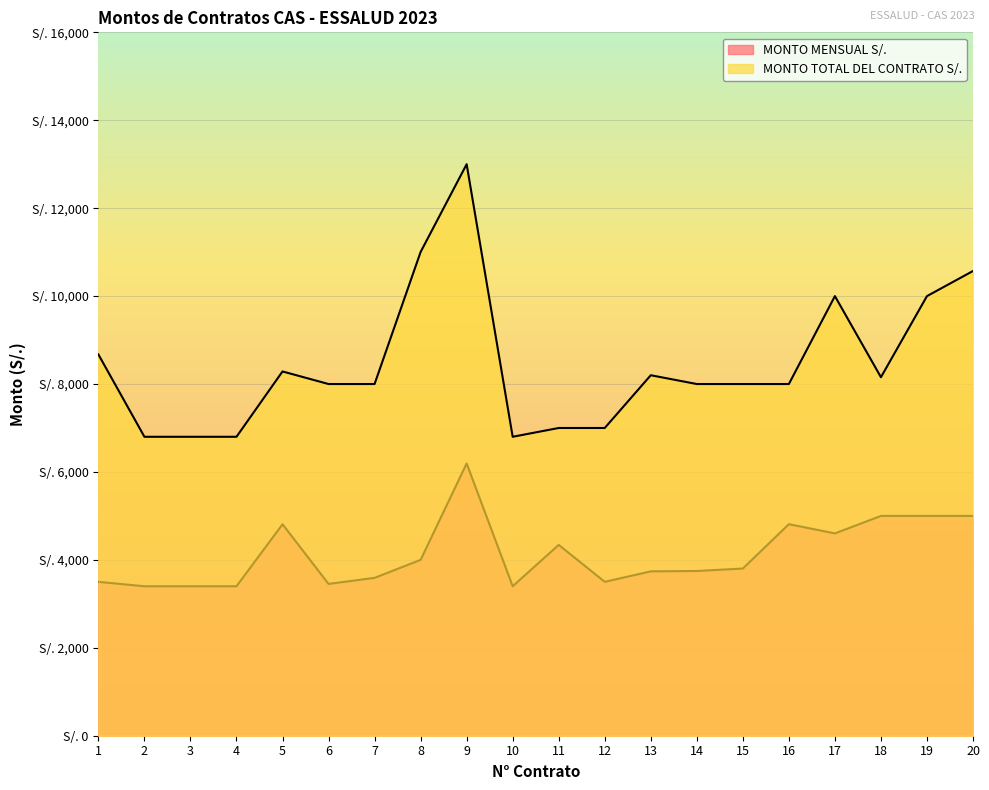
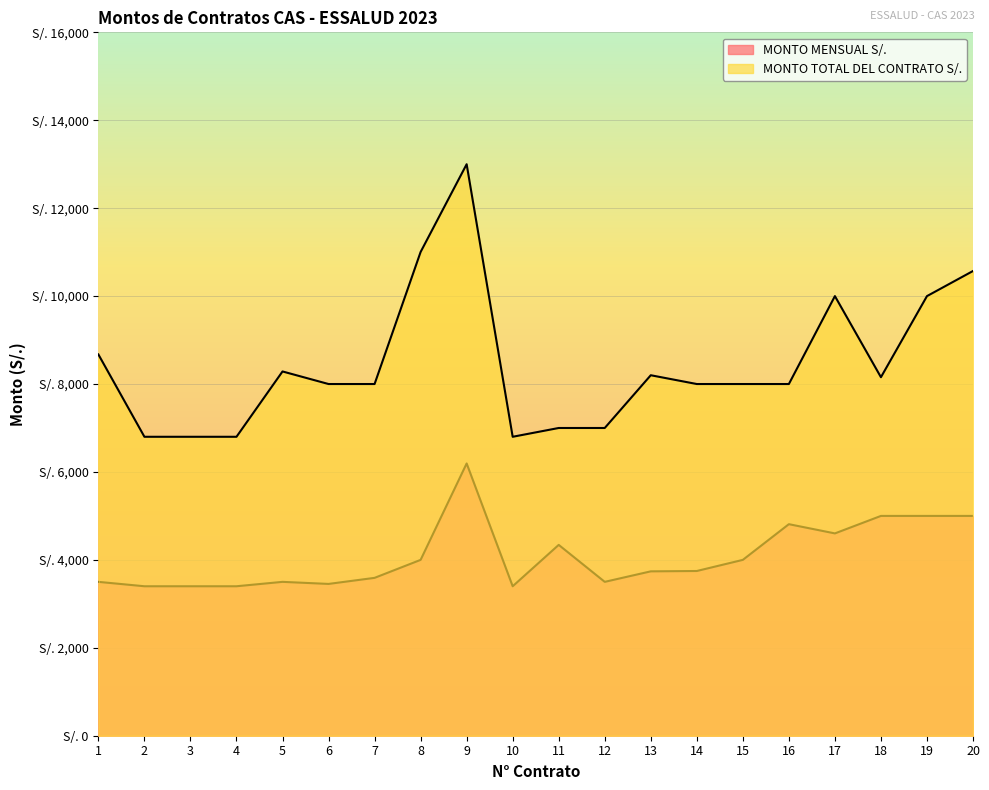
MONTO MENSUAL S/., 5: S/. 4,800 -> S/. 3,500
MONTO MENSUAL S/., 15: S/. 3,800 -> S/. 4,000
